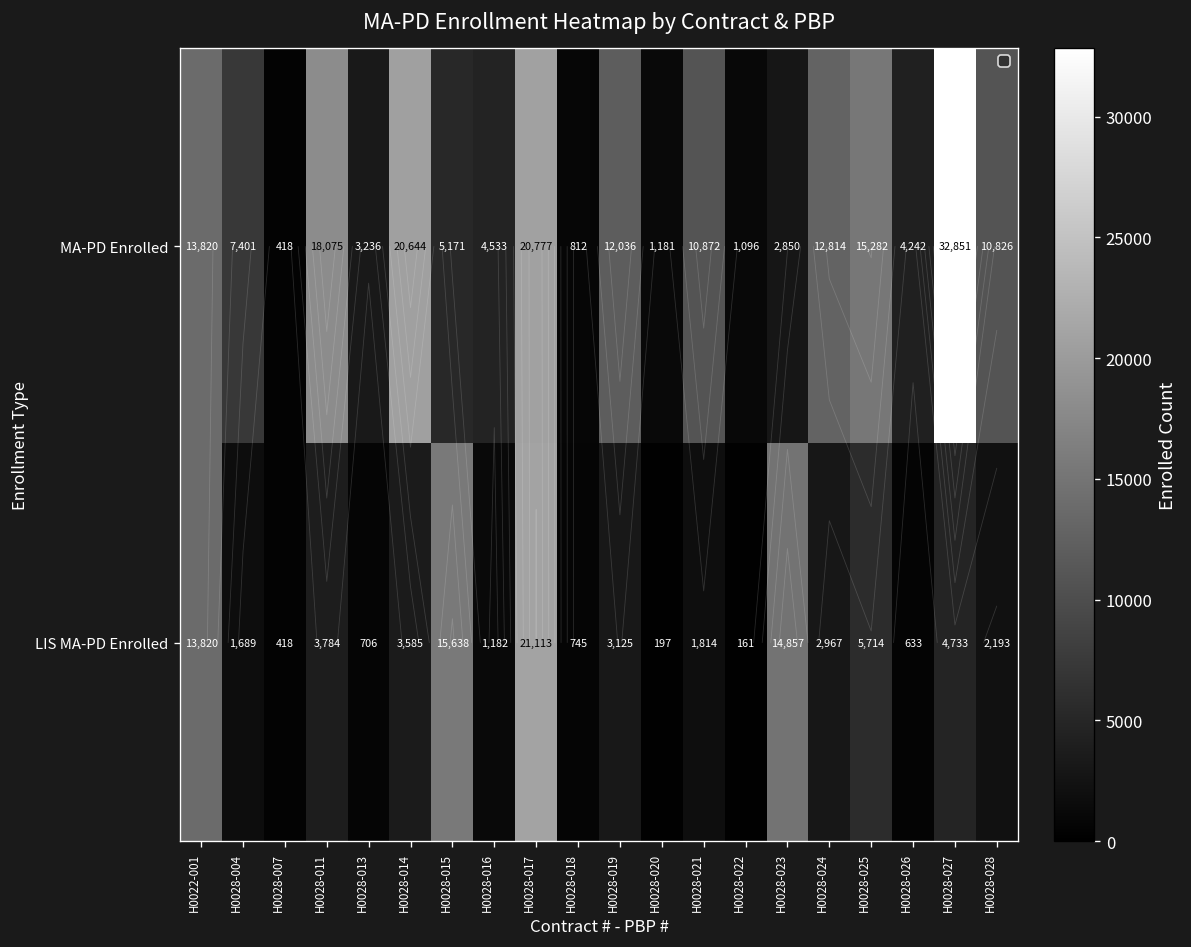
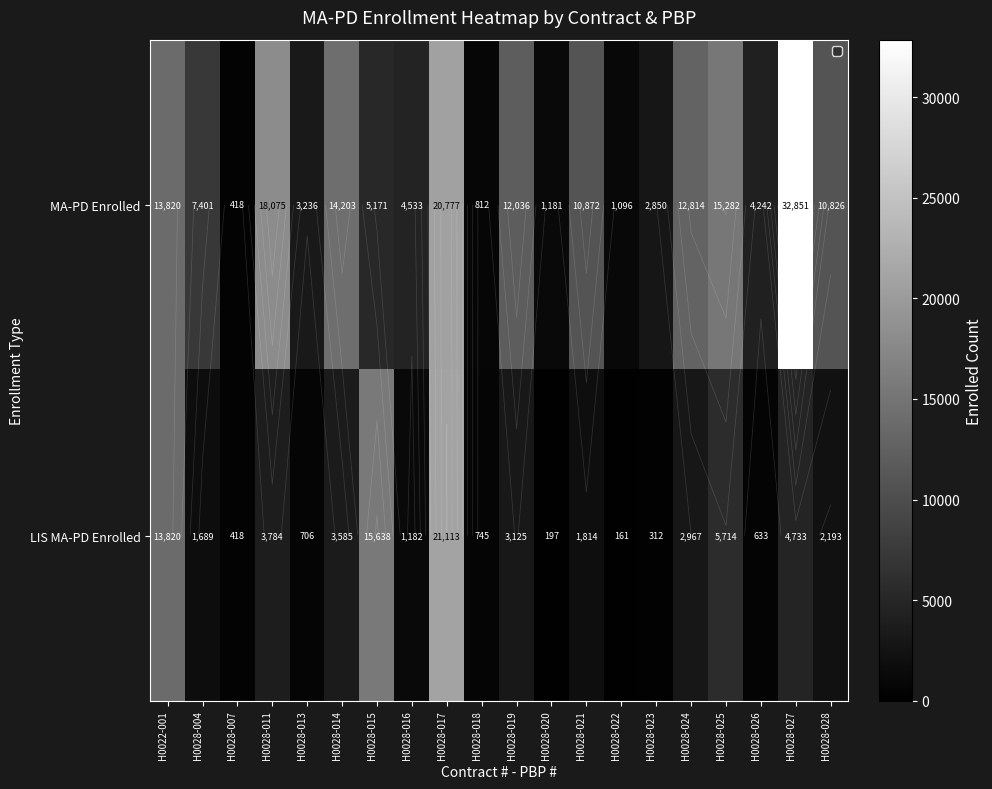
MA-PD Enrolled, H0028-014: 20,644 -> 14,203
LIS MA-PD Enrolled, H0028-023: 14,857 -> 312
